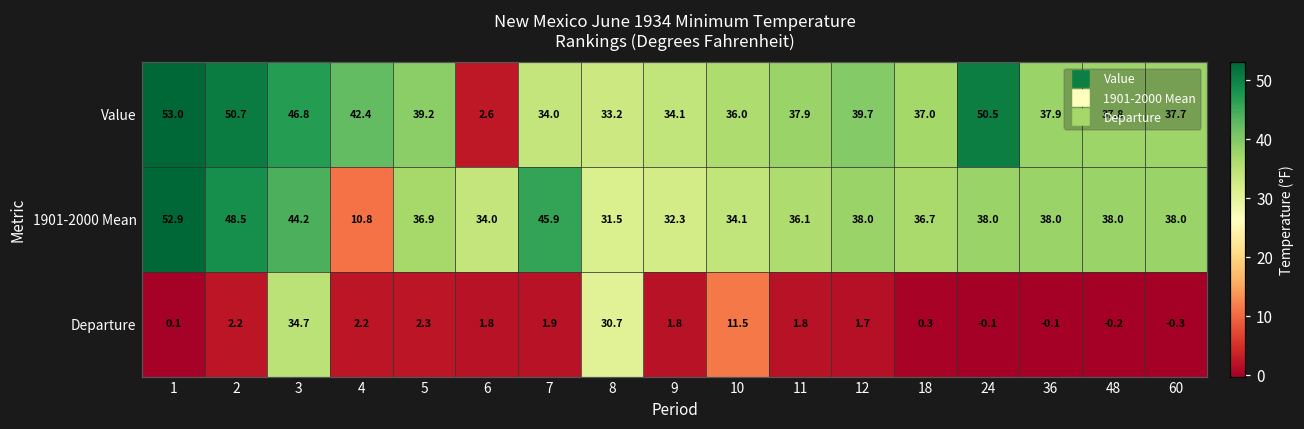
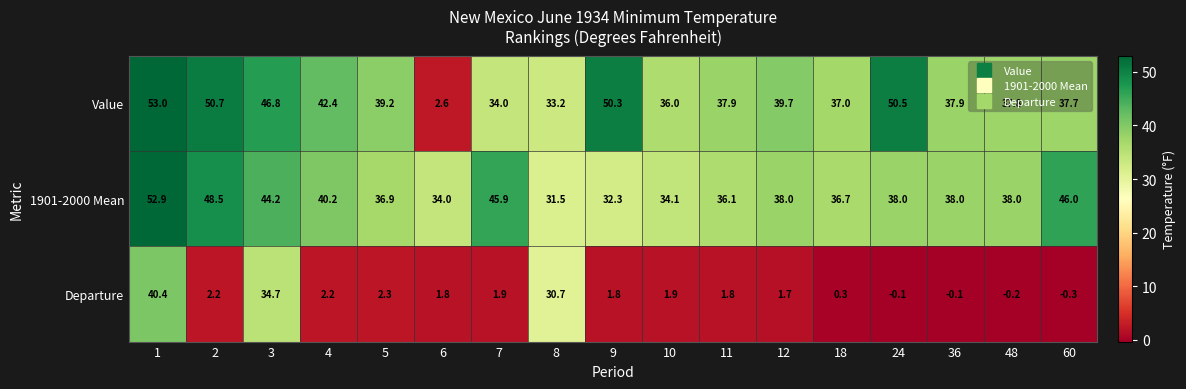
Value, 9: 34.1 -> 50.3
1901-2000 Mean, 4: 10.8 -> 40.2
1901-2000 Mean, 60: 38.0 -> 46.0
Departure, 1: 0.1 -> 40.4
Departure, 10: 11.5 -> 1.9
